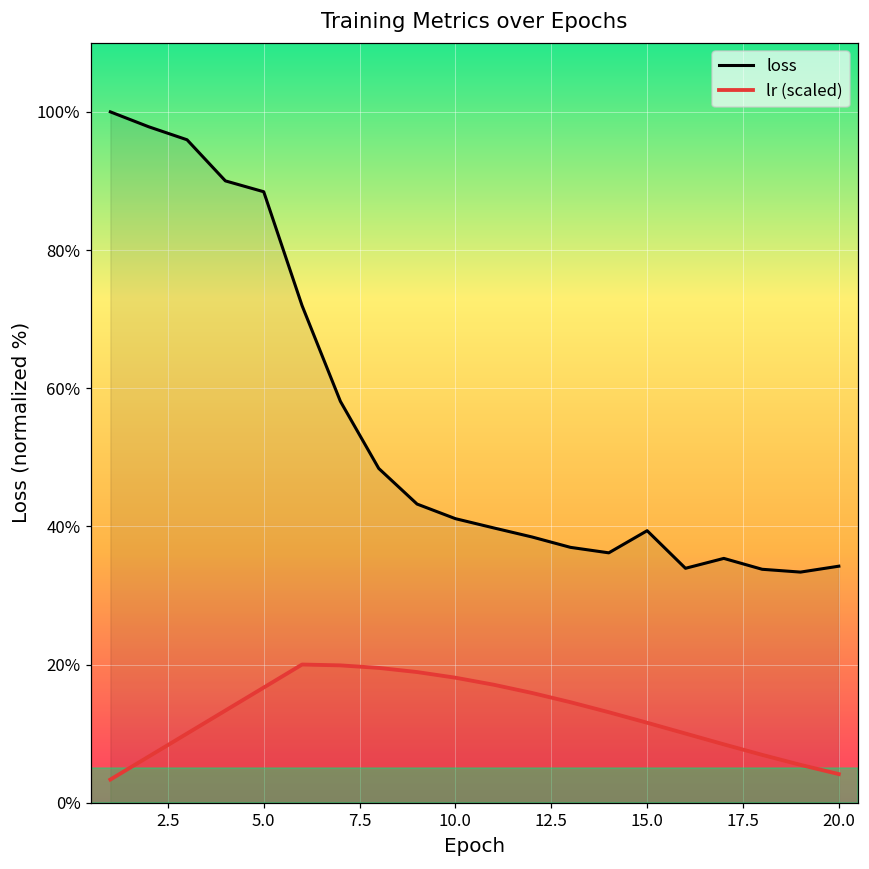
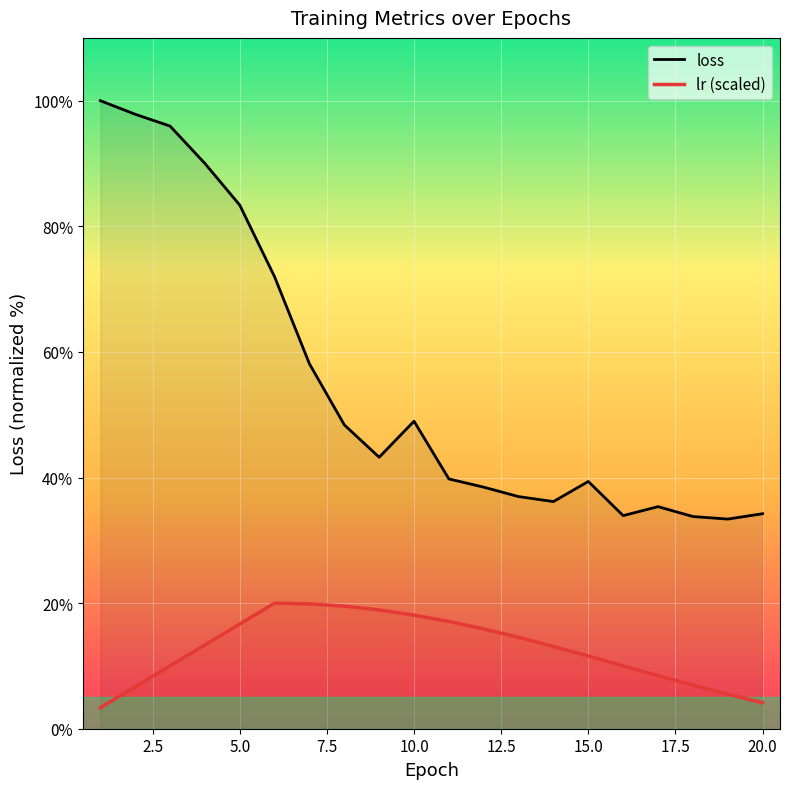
loss, 5.0: 88% -> 83%
loss, 10.0: 41% -> 49%
